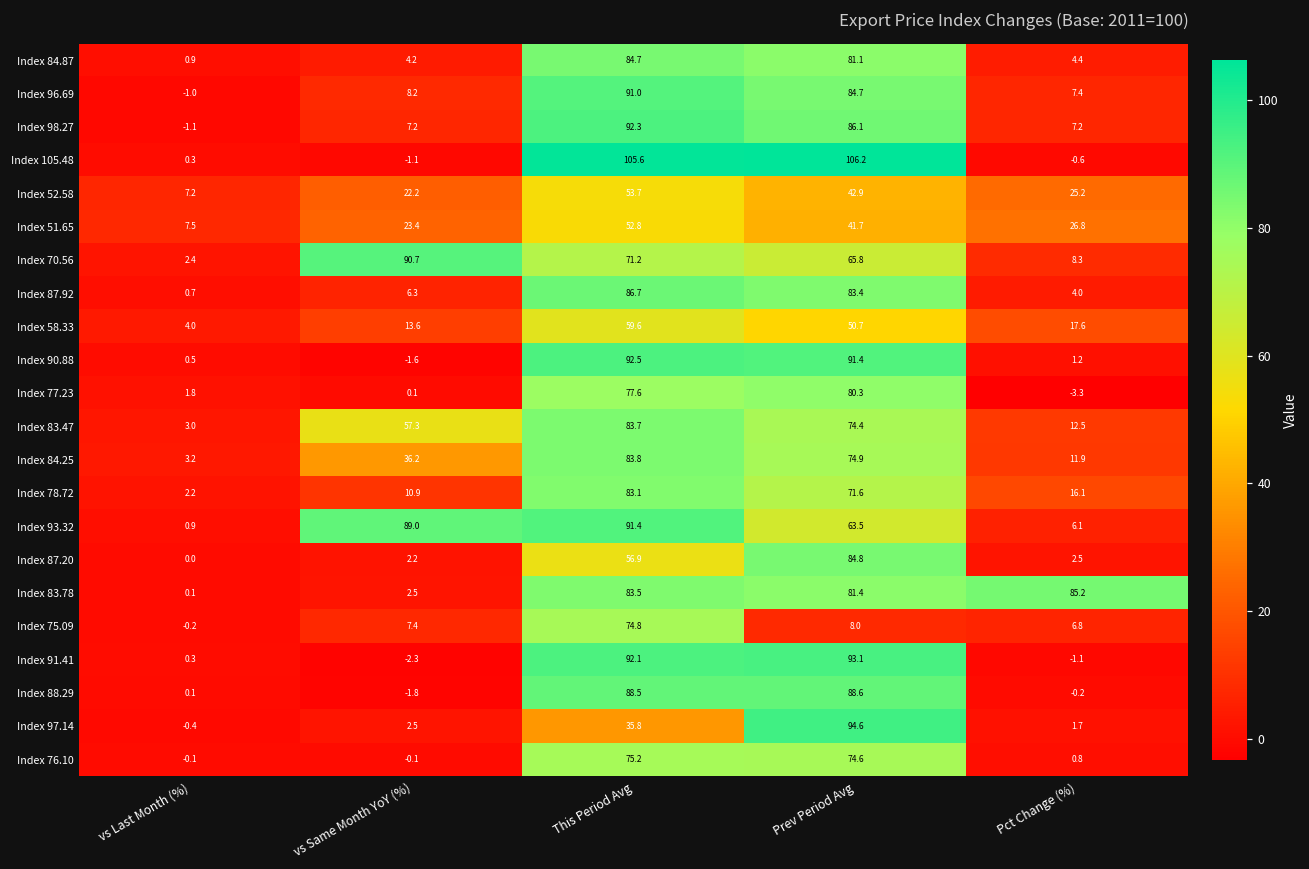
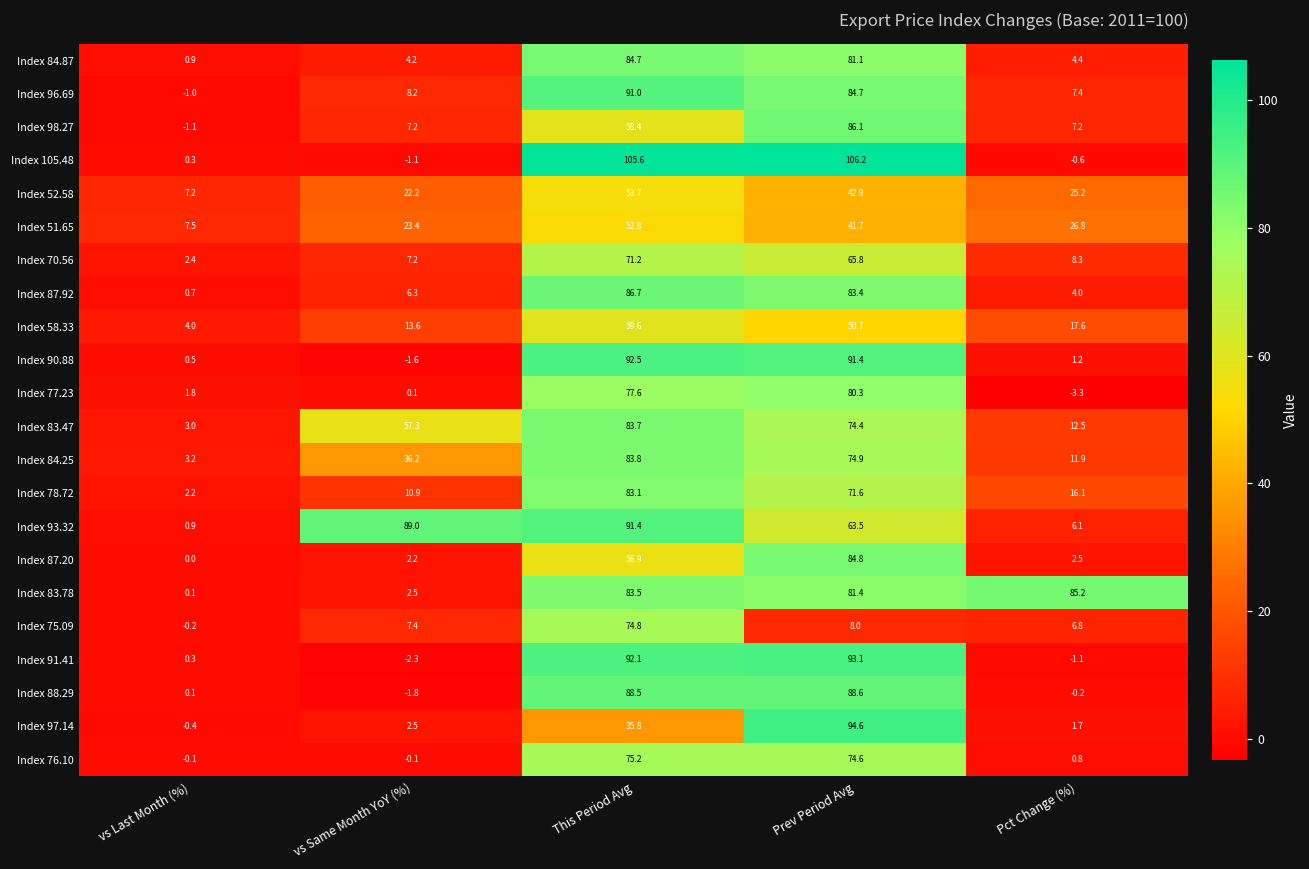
Index 98.27, This Period Avg: 92.3 -> 58.4
Index 70.56, vs Same Month YoY (%): 90.7 -> 7.2
